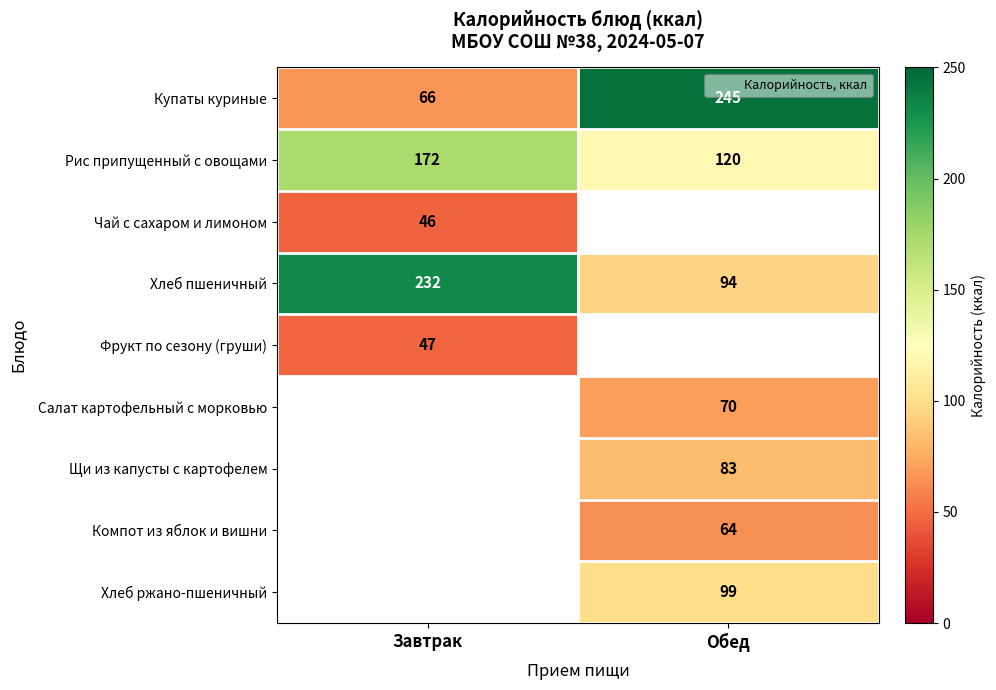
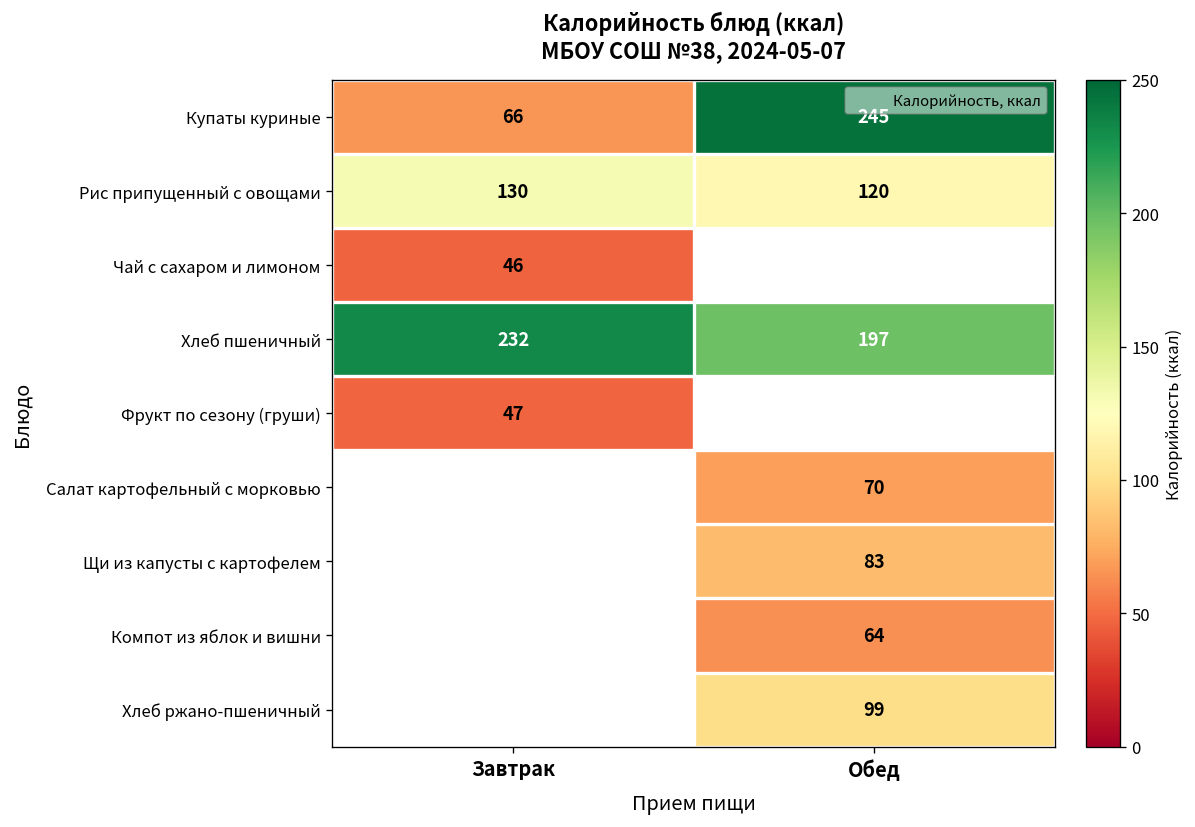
Рис припущенный с овощами, Завтрак: 172 -> 130
Хлеб пшеничный, Обед: 94 -> 197
